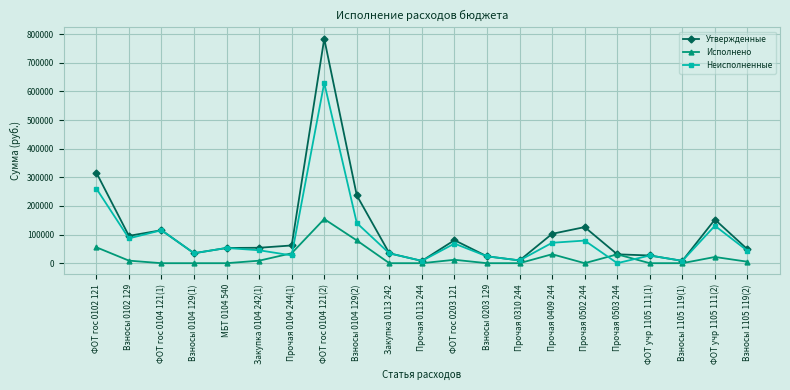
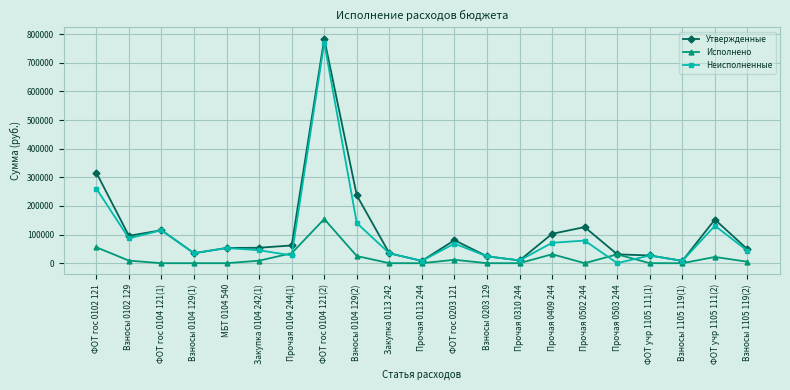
Неисполненные, ФОТ гос 0104 121(2): 630000 -> 770000
Исполнено, Взносы 0104 129(2): 80000 -> 20000
